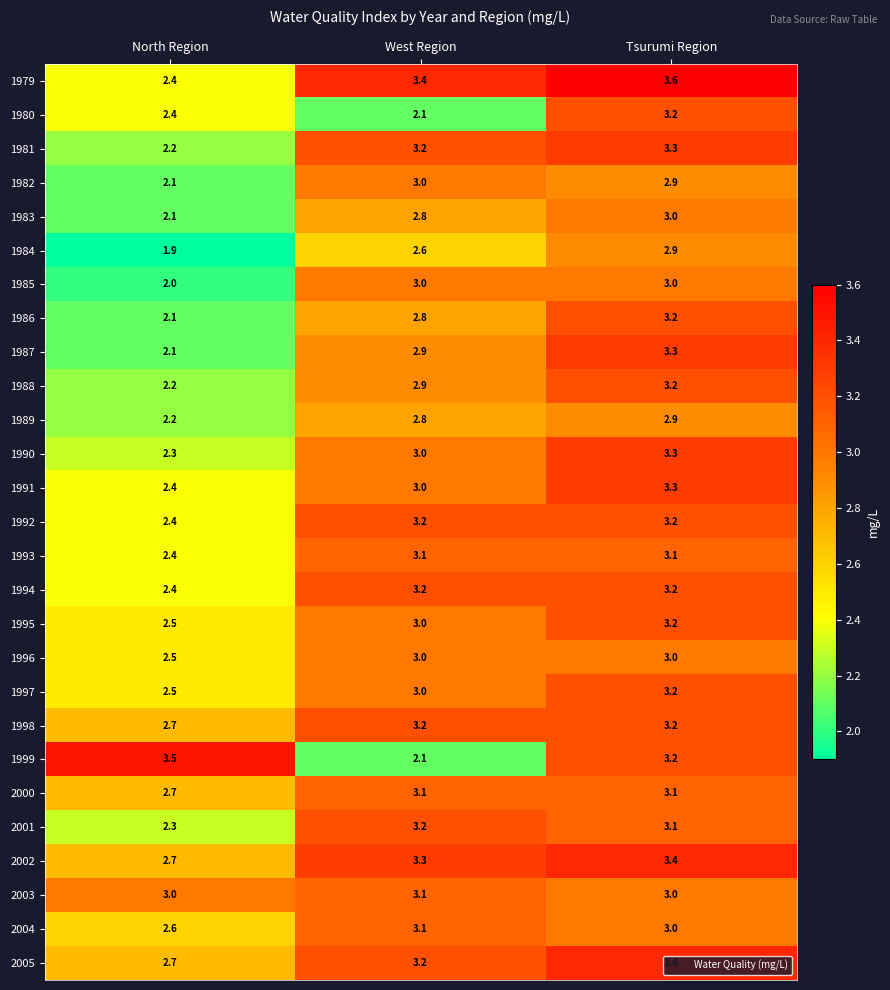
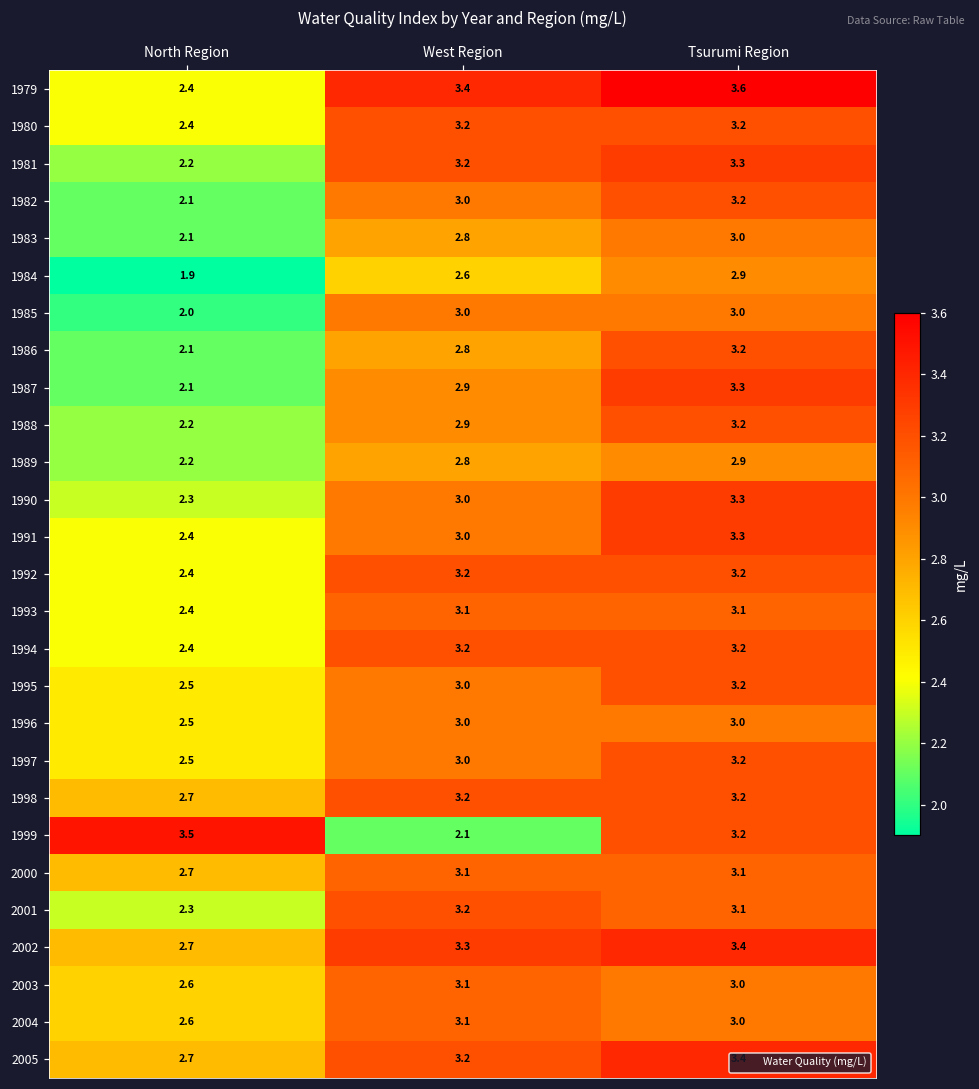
1980, West Region: 2.1 -> 3.2
1982, Tsurumi Region: 2.9 -> 3.2
2003, North Region: 3.0 -> 2.6
